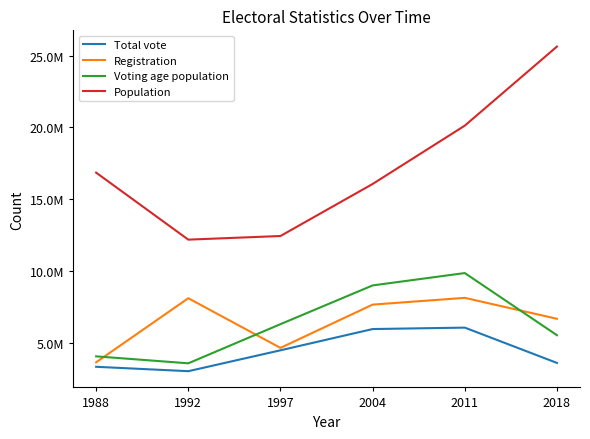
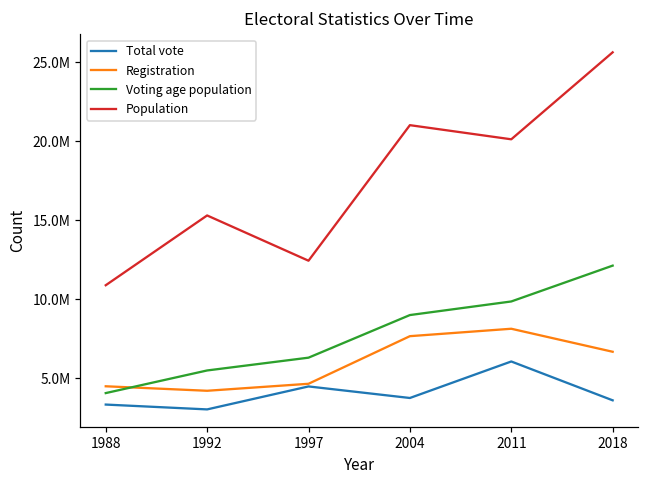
Registration, 1988: 3600000 -> 4500000
Population, 1988: 16900000 -> 10900000
Registration, 1992: 8100000 -> 4200000
Voting age population, 1992: 3600000 -> 5500000
Population, 1992: 12200000 -> 15300000
Total vote, 2004: 6000000 -> 3700000
Population, 2004: 16100000 -> 21000000
Voting age population, 2018: 5500000 -> 12100000
